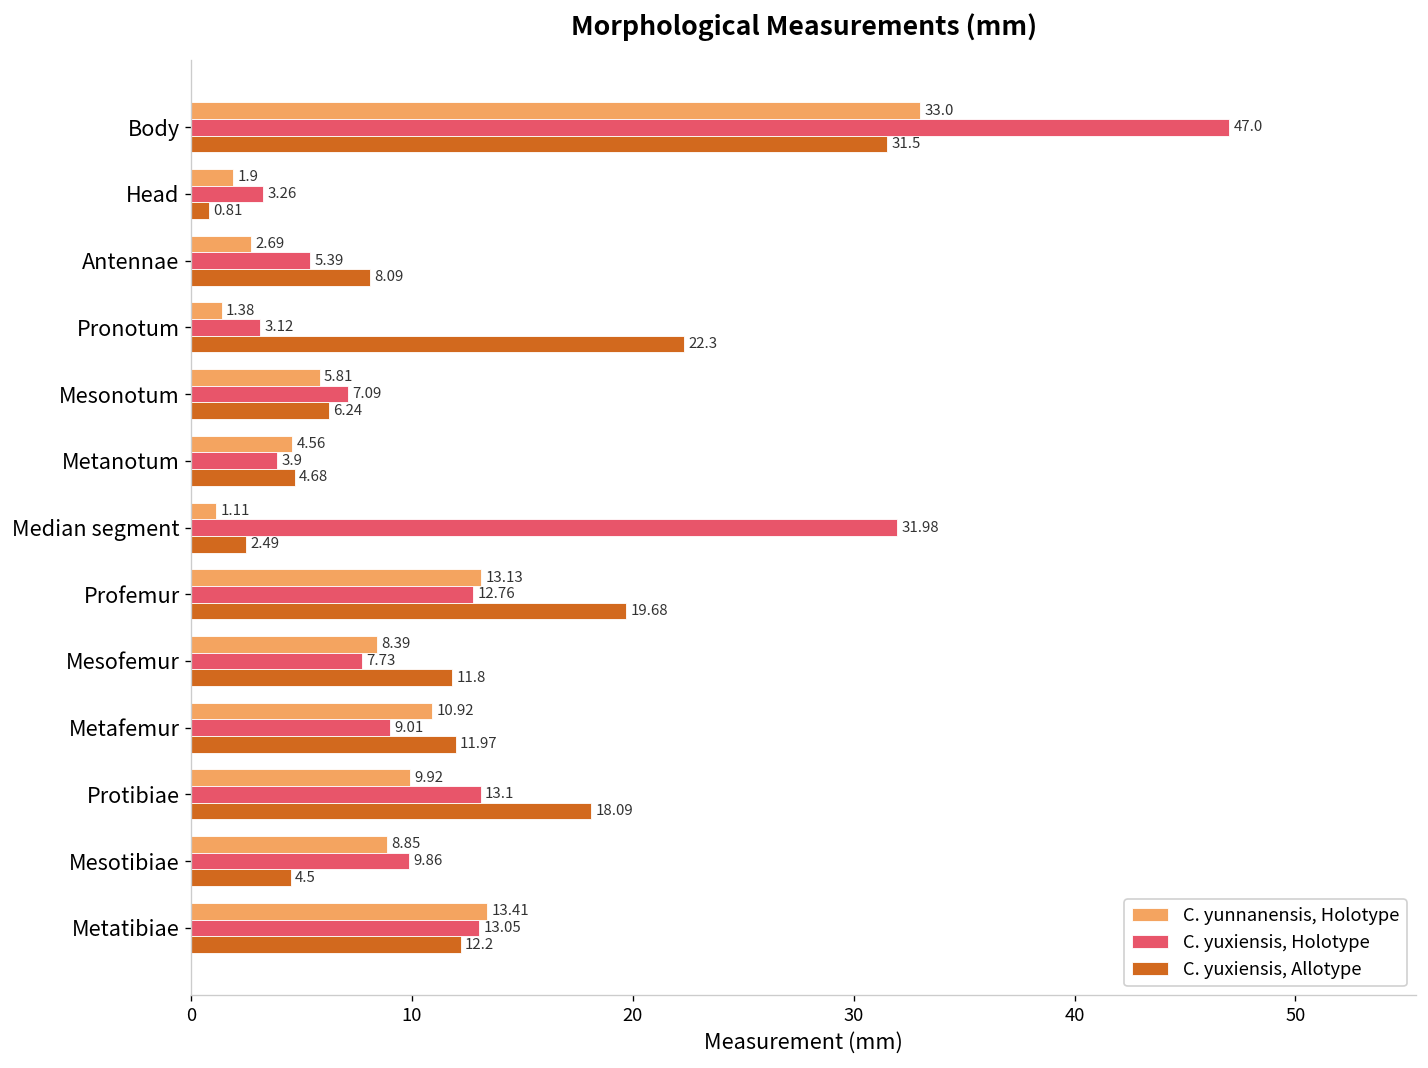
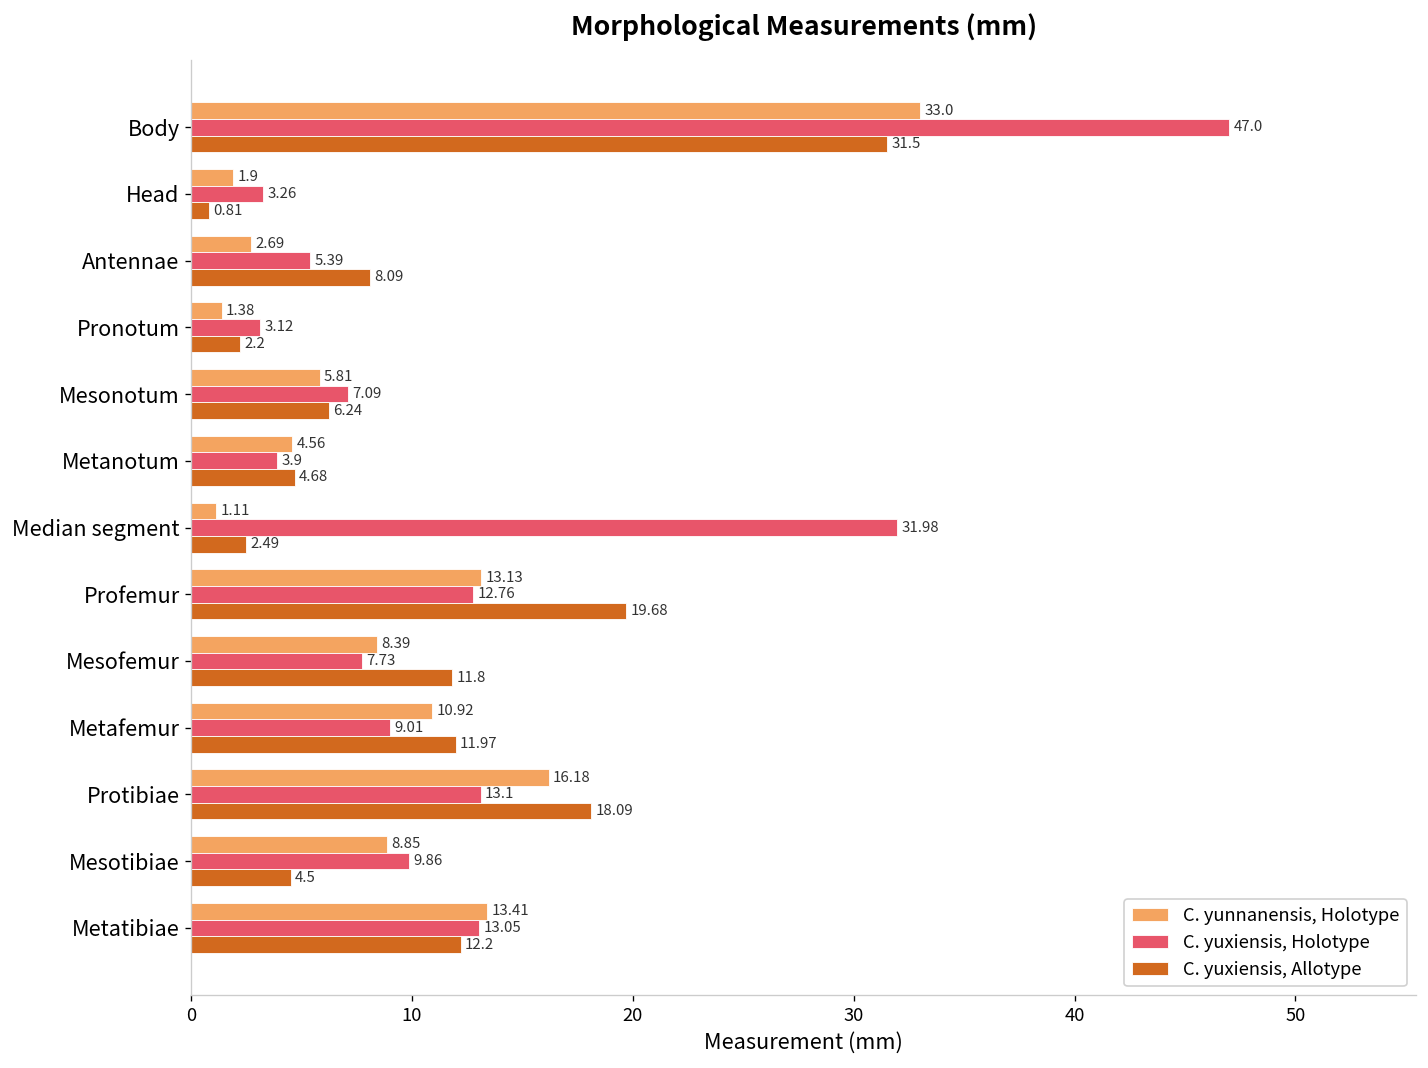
C. yuxiensis, Allotype, Pronotum: 22.3 -> 2.2
C. yunnanensis, Holotype, Protibiae: 9.92 -> 16.18
